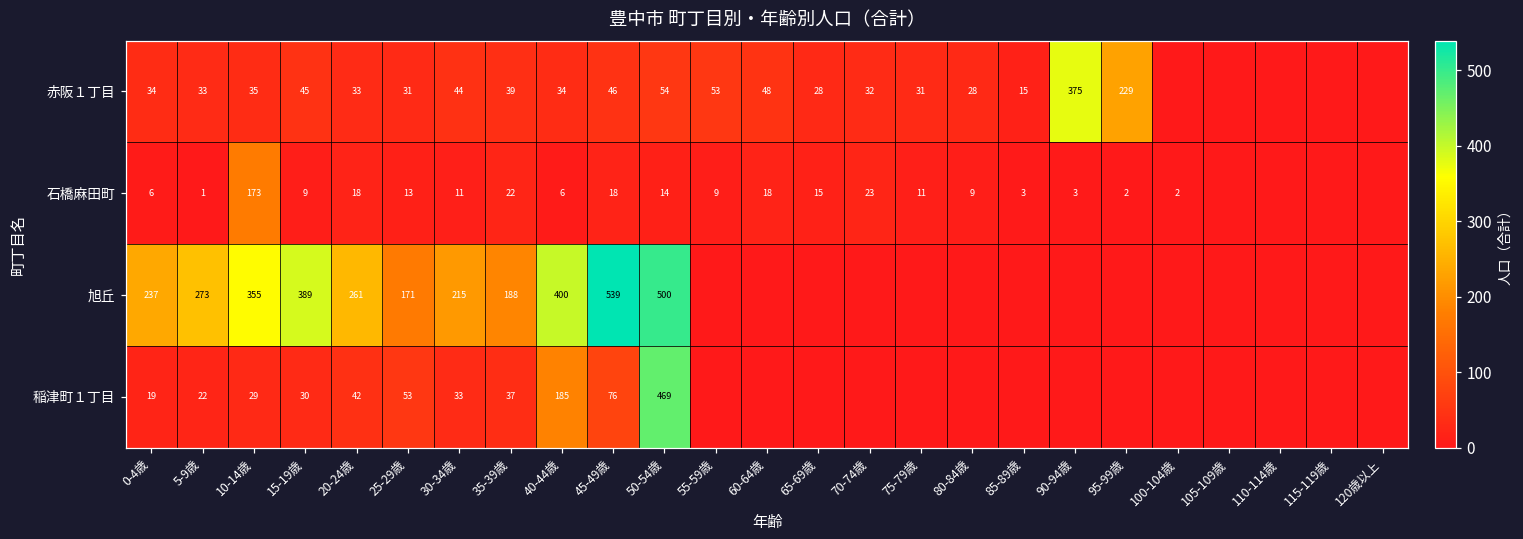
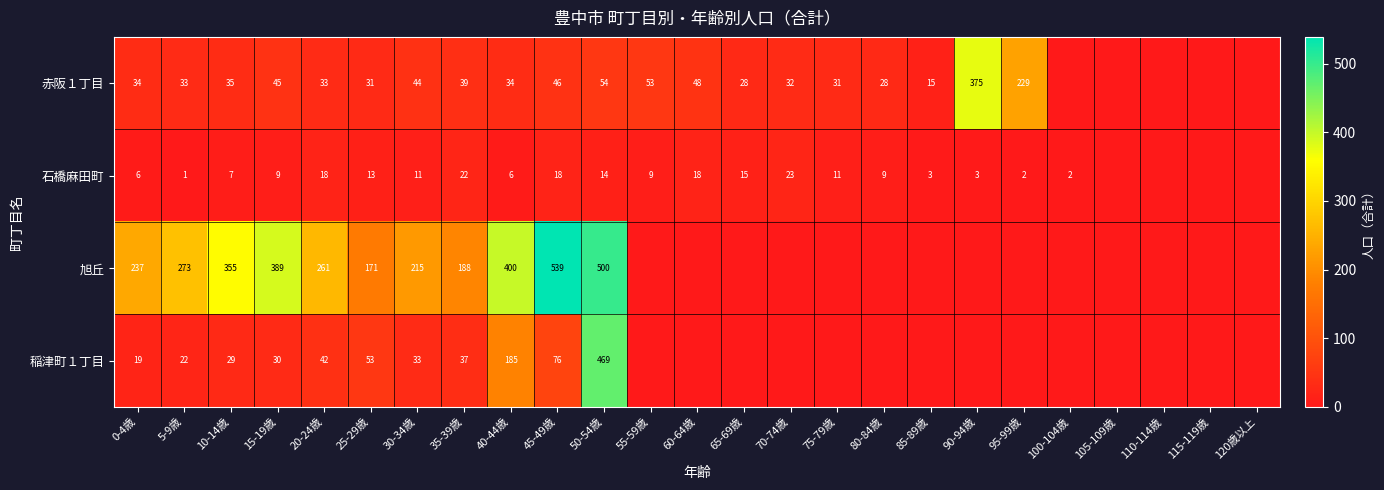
石橋麻田町, 10-14歳: 173 -> 7
